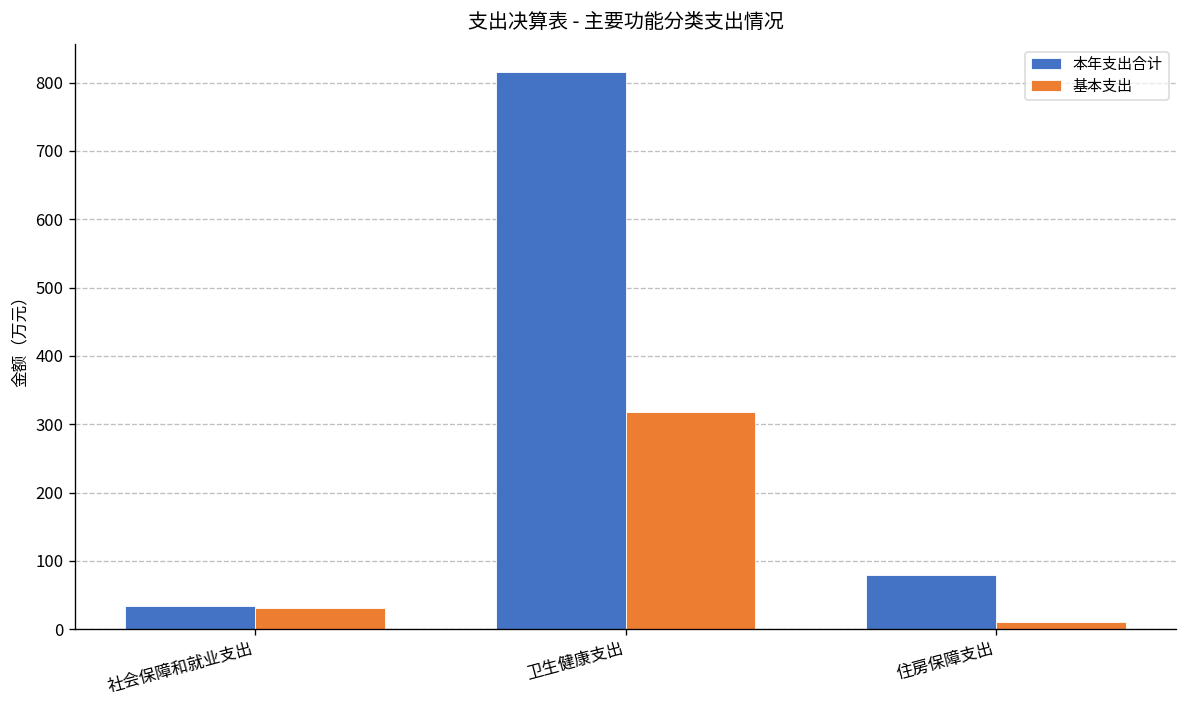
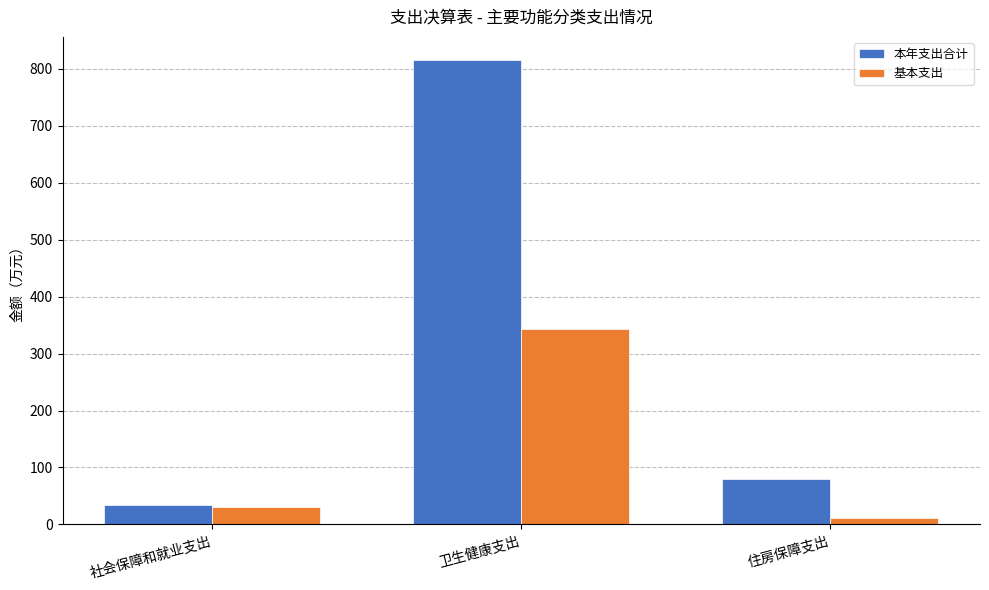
基本支出, 卫生健康支出: 320 -> 340
